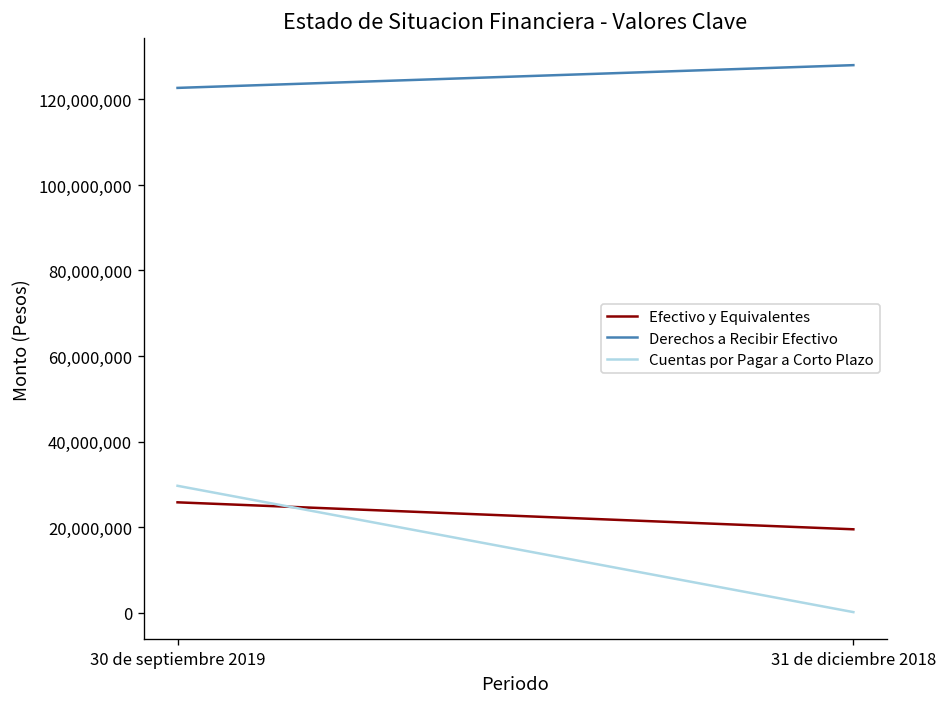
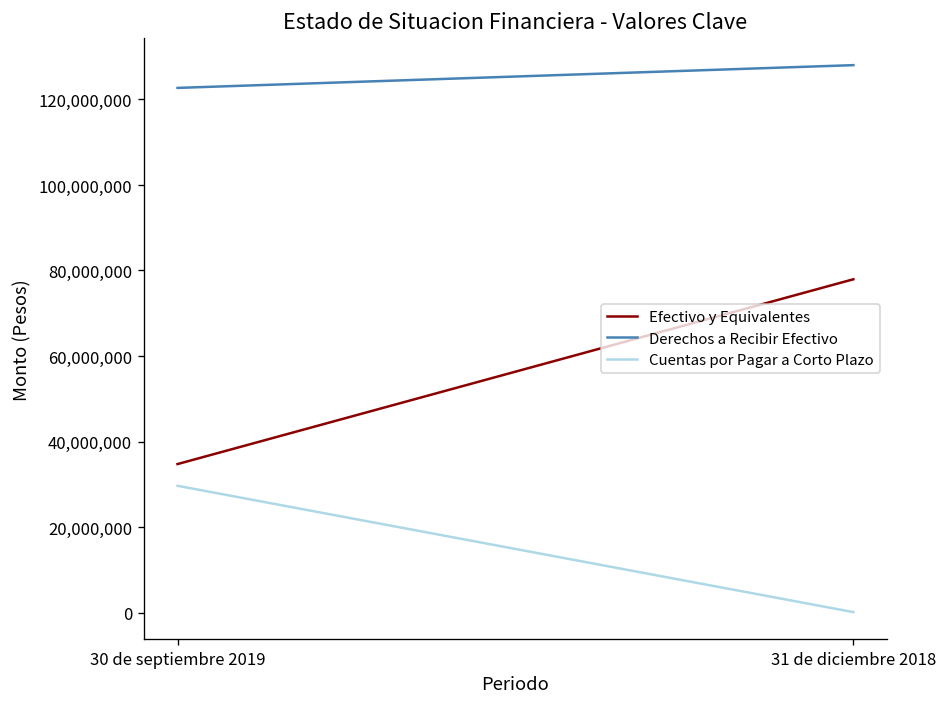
Efectivo y Equivalentes, 30 de septiembre 2019: 26,000,000 -> 35,000,000
Efectivo y Equivalentes, 31 de diciembre 2018: 19,000,000 -> 78,000,000
